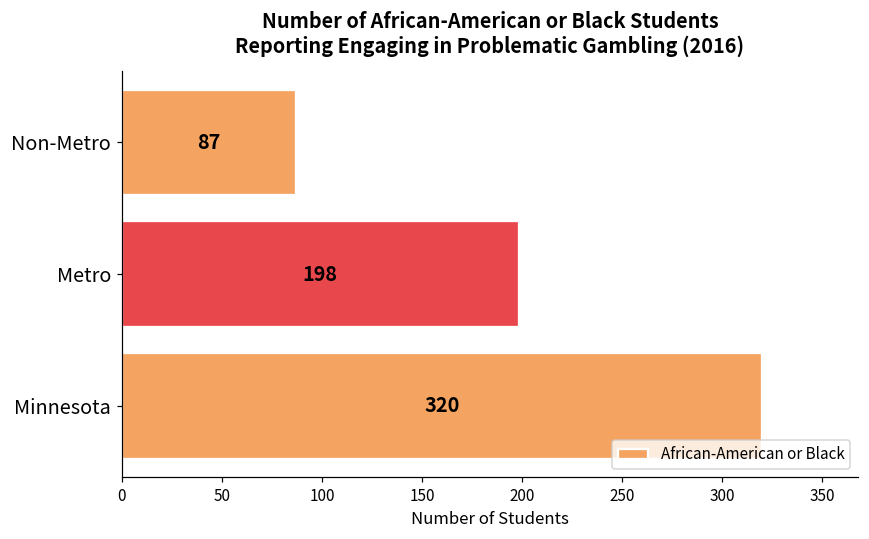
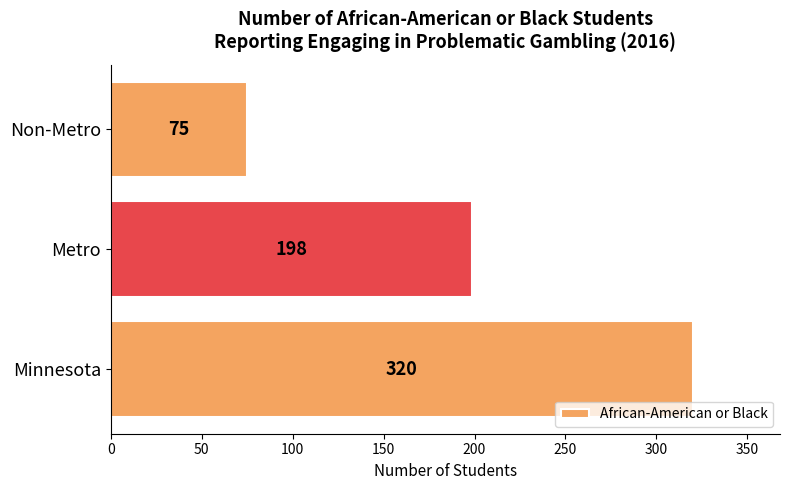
Non-Metro: 87 -> 75
